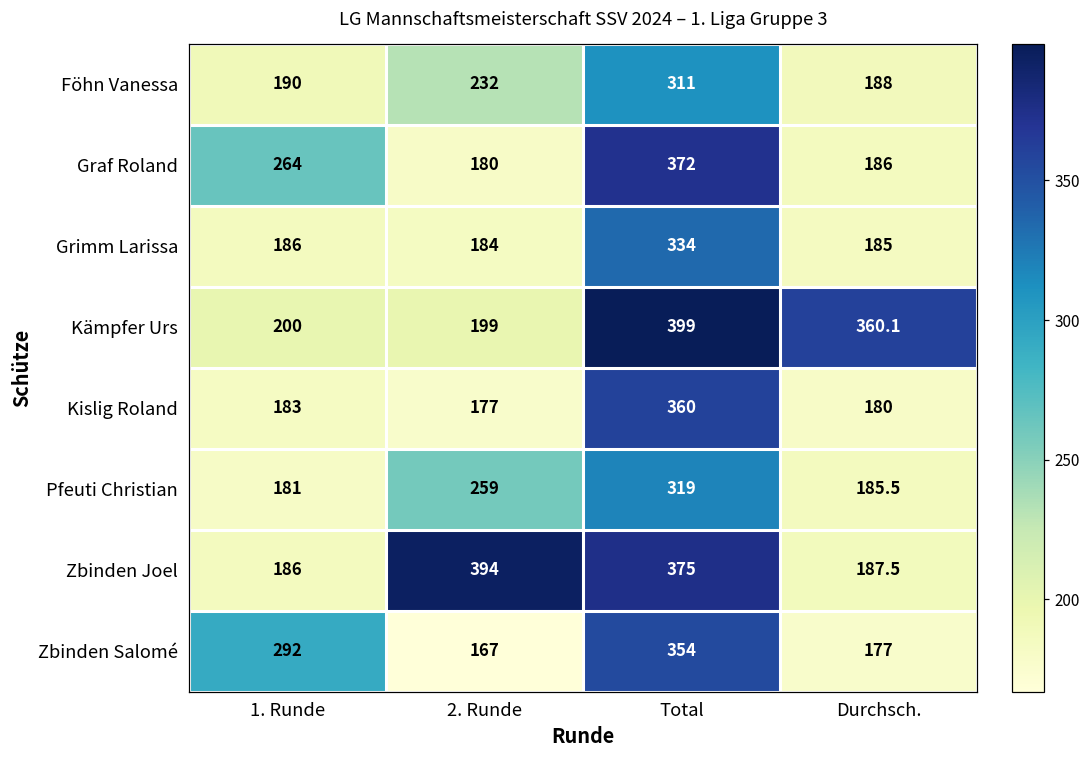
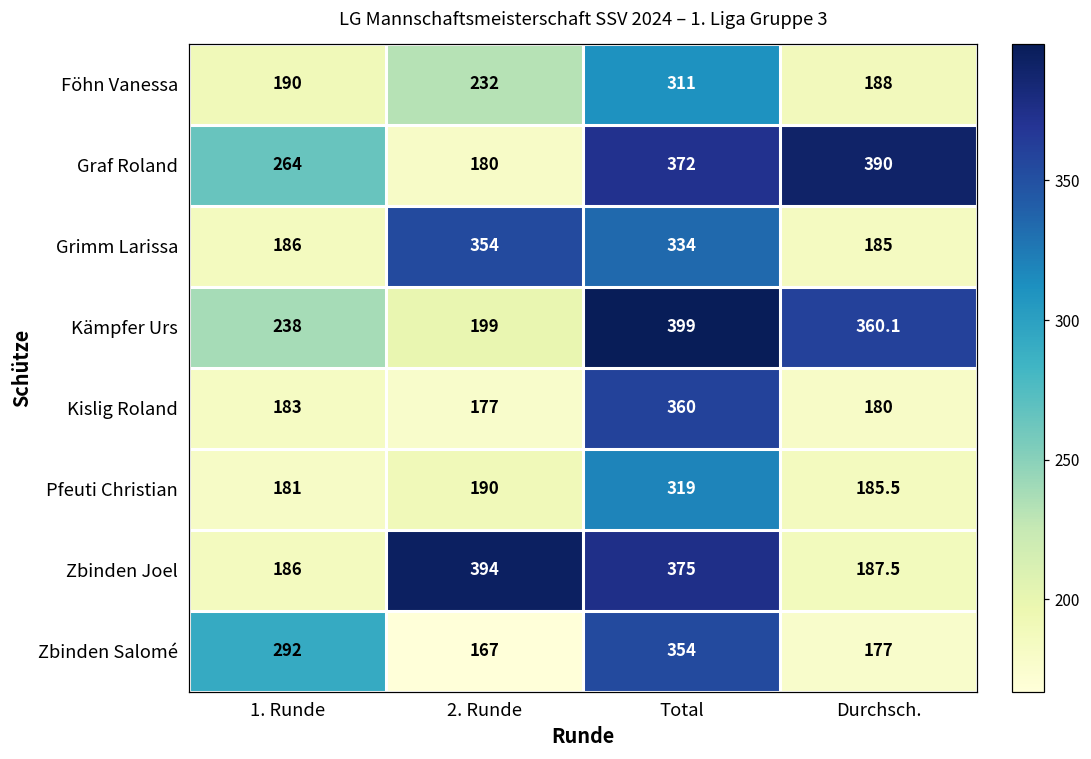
Graf Roland, Durchsch.: 186 -> 390
Grimm Larissa, 2. Runde: 184 -> 354
Kämpfer Urs, 1. Runde: 200 -> 238
Pfeuti Christian, 2. Runde: 259 -> 190
